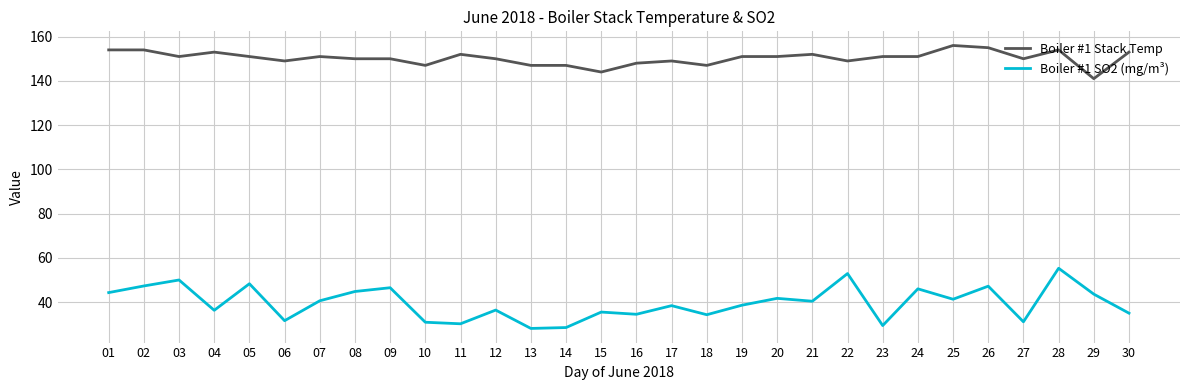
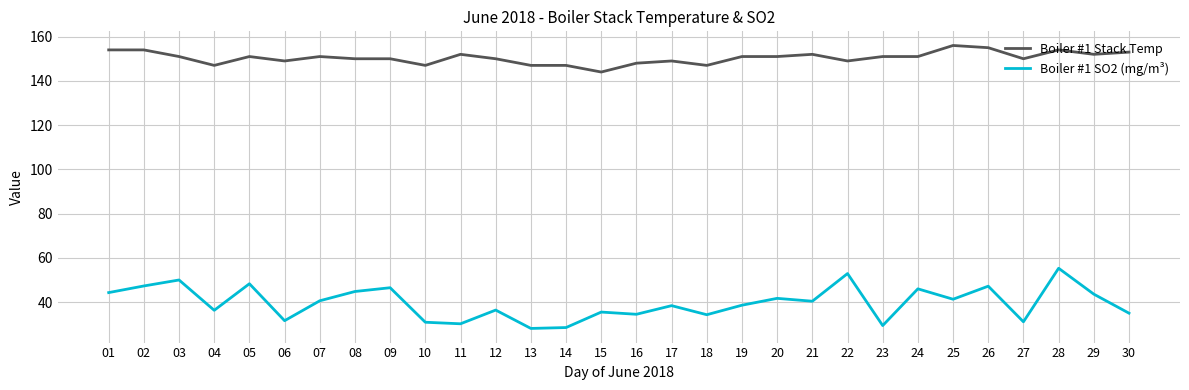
Boiler #1 Stack Temp, 04: 153 -> 147
Boiler #1 Stack Temp, 29: 141 -> 152
